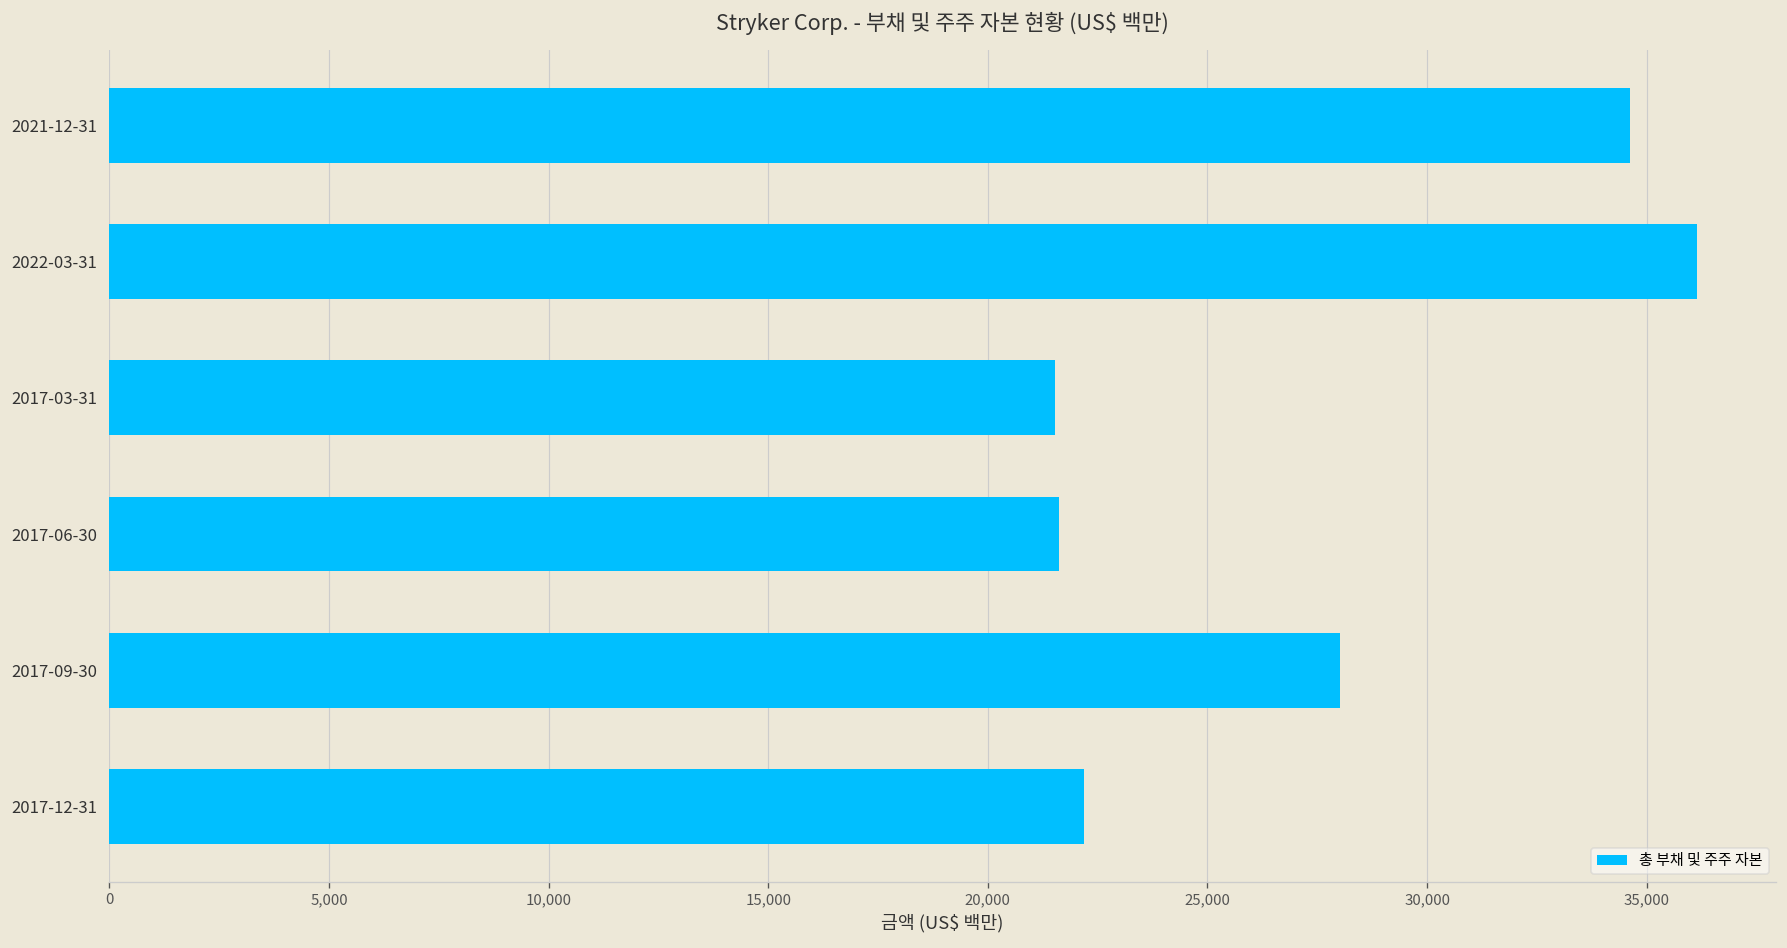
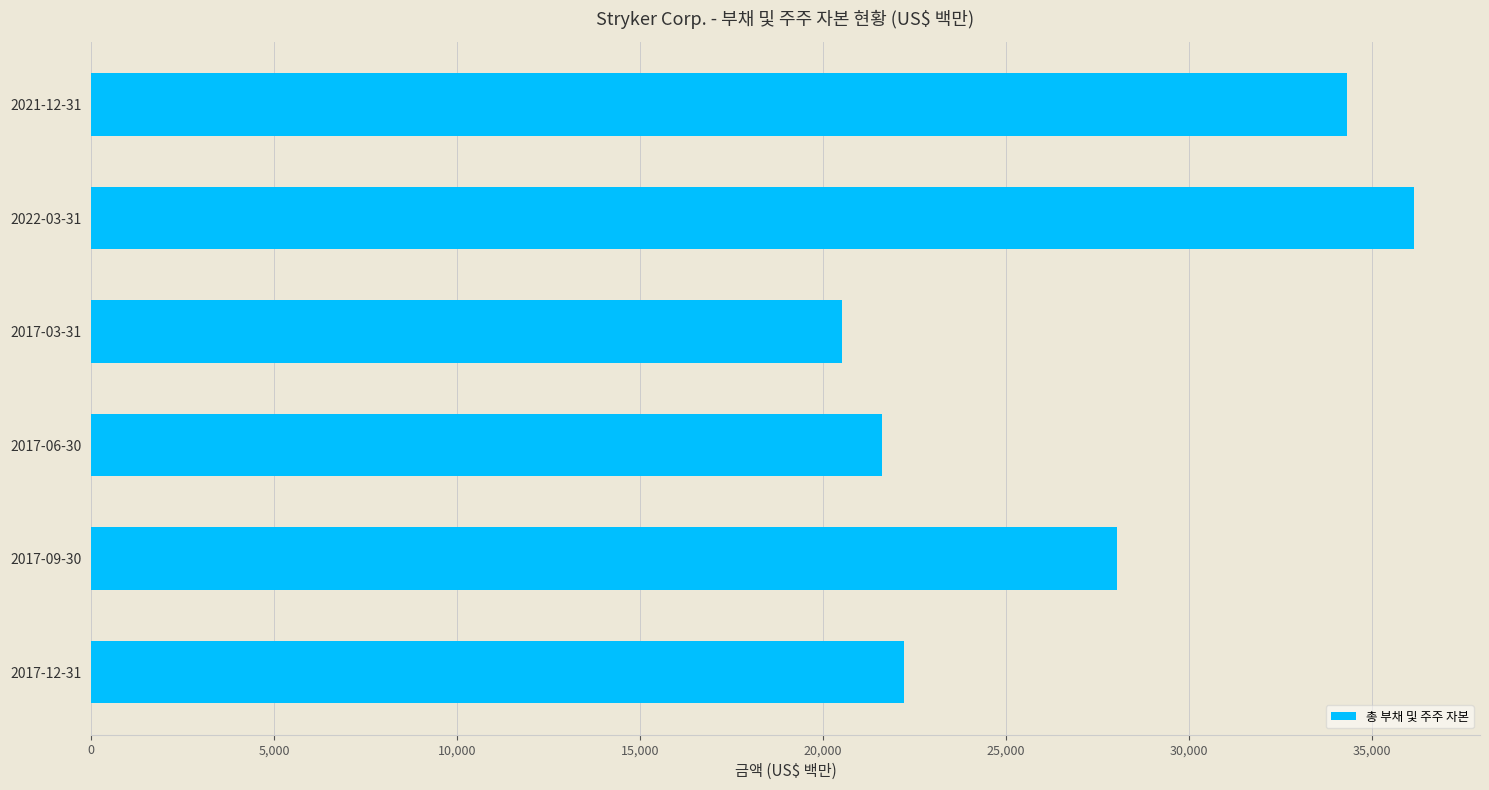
2021-12-31: 34,600 -> 34,300
2017-03-31: 21,500 -> 20,500
